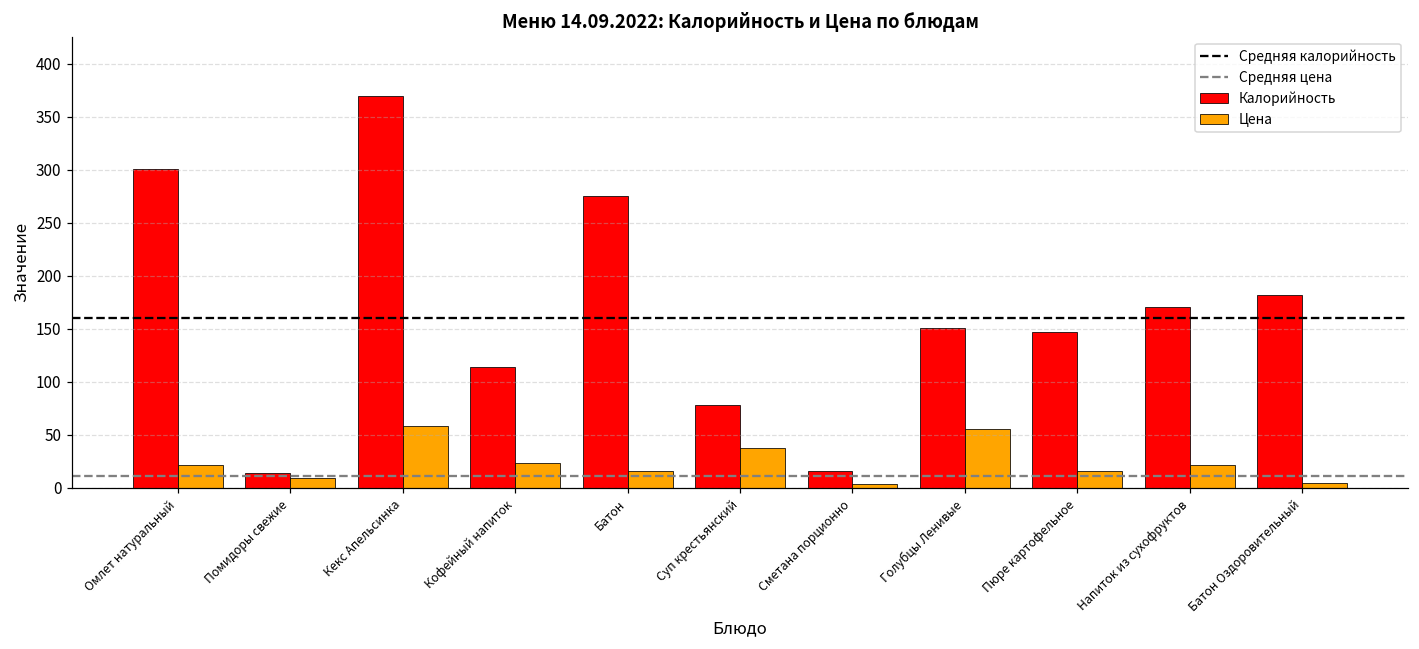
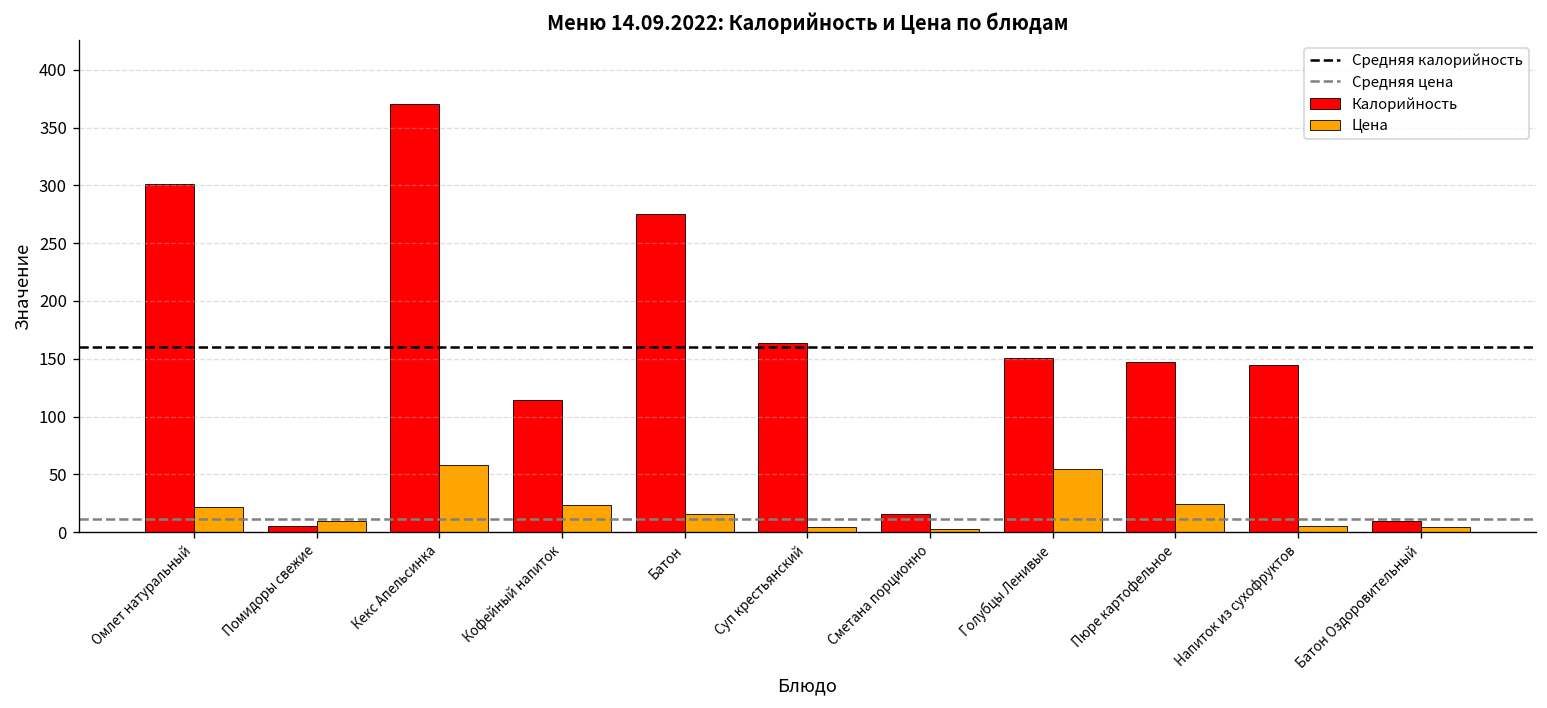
Калорийность, Помидоры свежие: 14 -> 5
Калорийность, Суп крестьянский: 80 -> 160
Цена, Суп крестьянский: 40 -> 0
Цена, Пюре картофельное: 16 -> 24
Калорийность, Напиток из сухофруктов: 170 -> 150
Цена, Напиток из сухофруктов: 20 -> 10
Калорийность, Батон Оздоровительный: 180 -> 10
